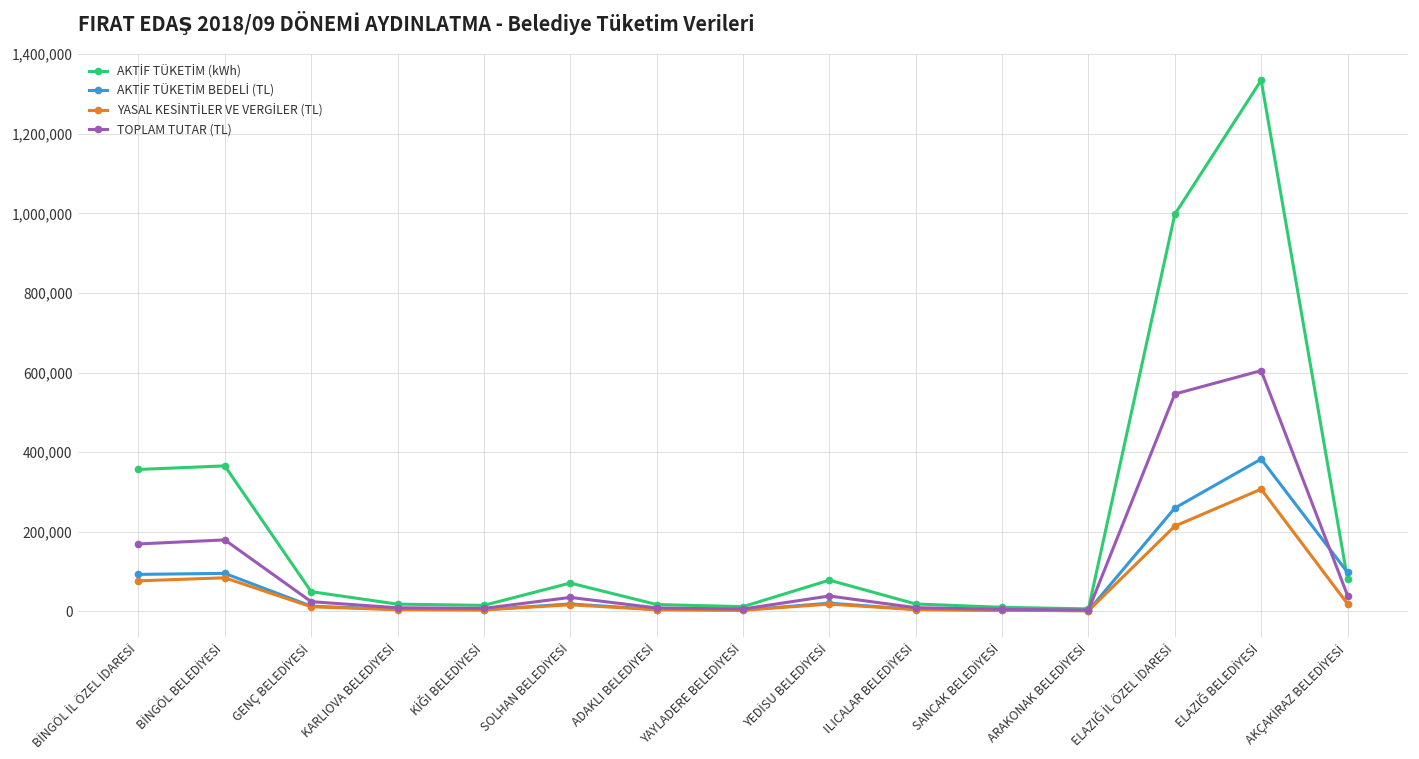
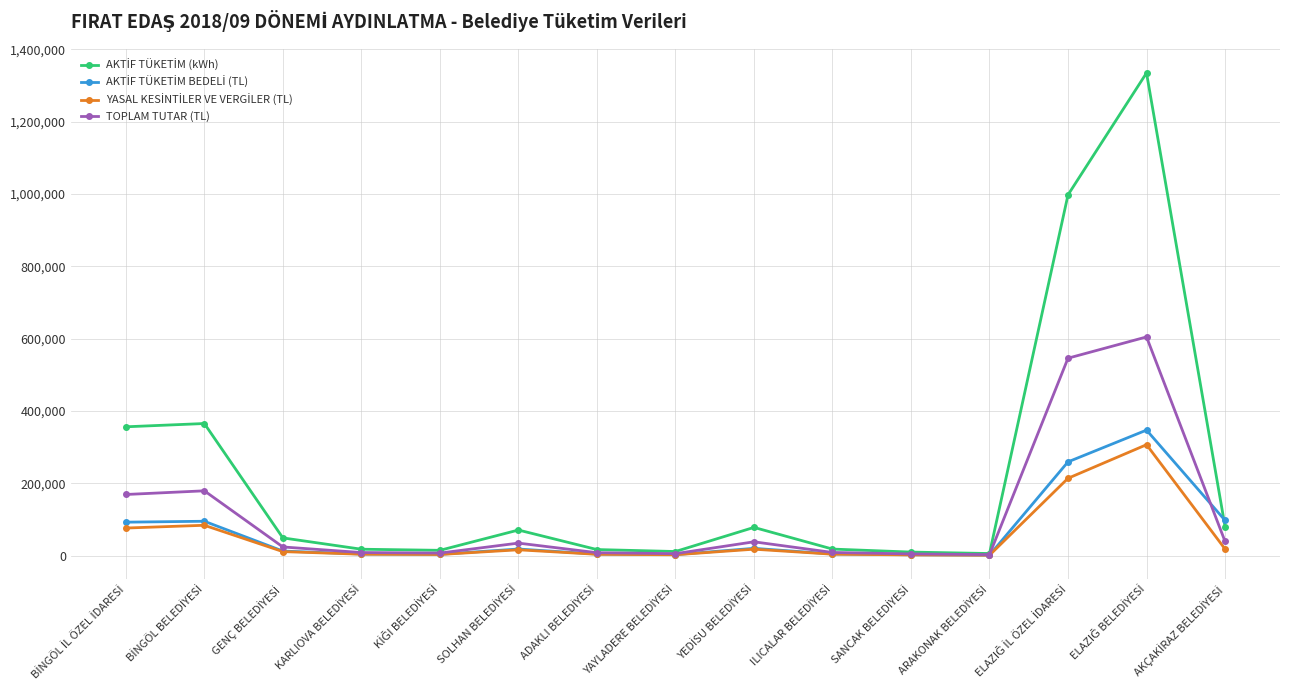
AKTİF TÜKETİM BEDELİ (TL), ELAZIĞ BELEDİYESİ: 380,000 -> 350,000
